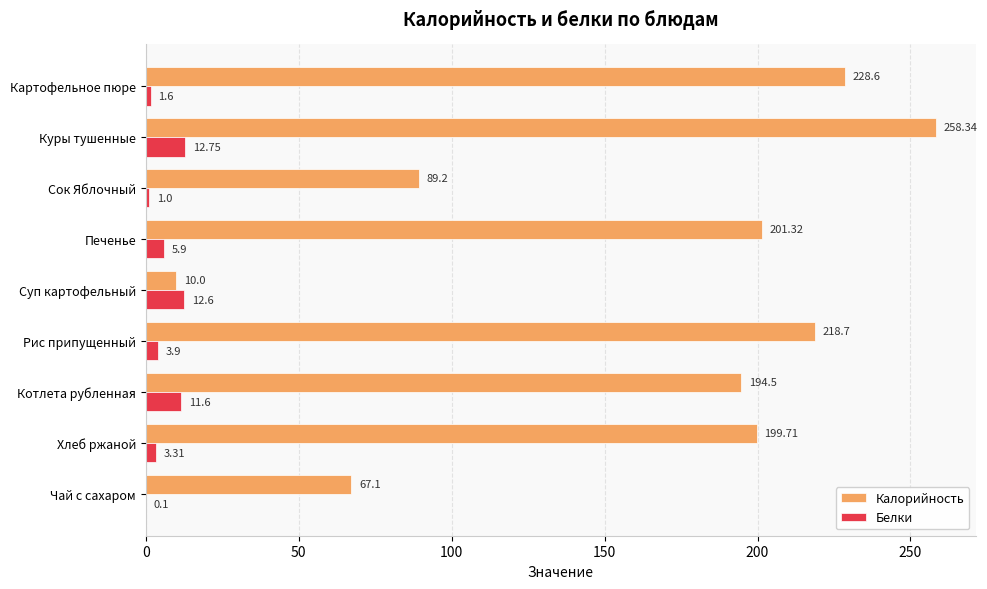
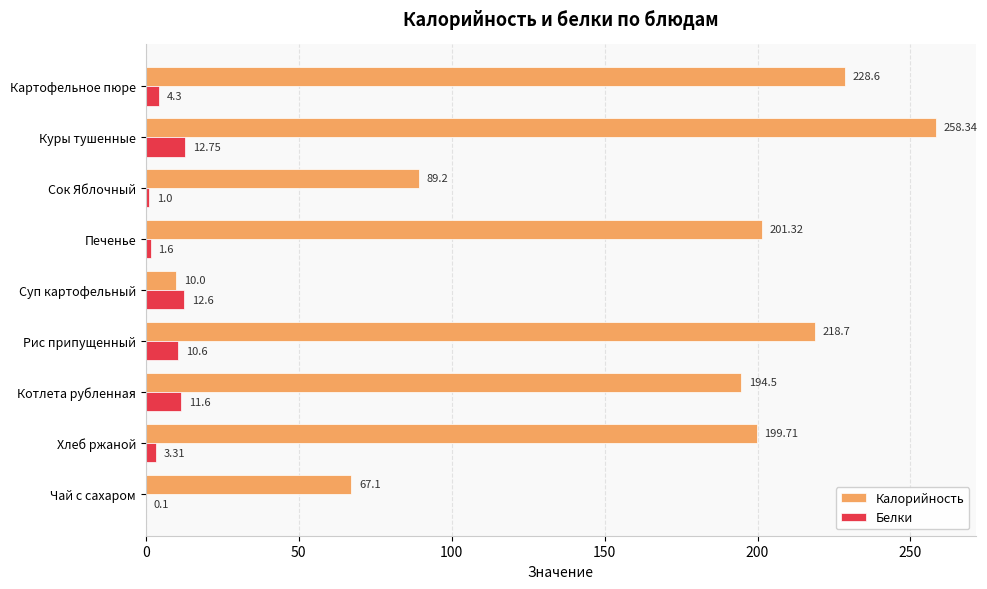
Белки, Картофельное пюре: 1.6 -> 4.3
Белки, Печенье: 5.9 -> 1.6
Белки, Рис припущенный: 3.9 -> 10.6
